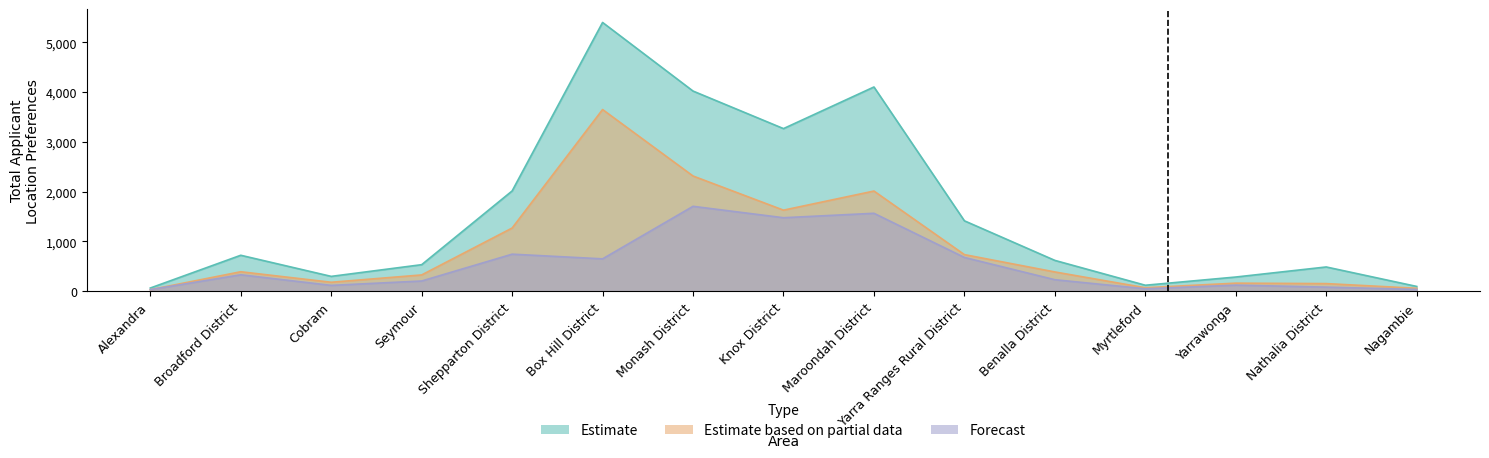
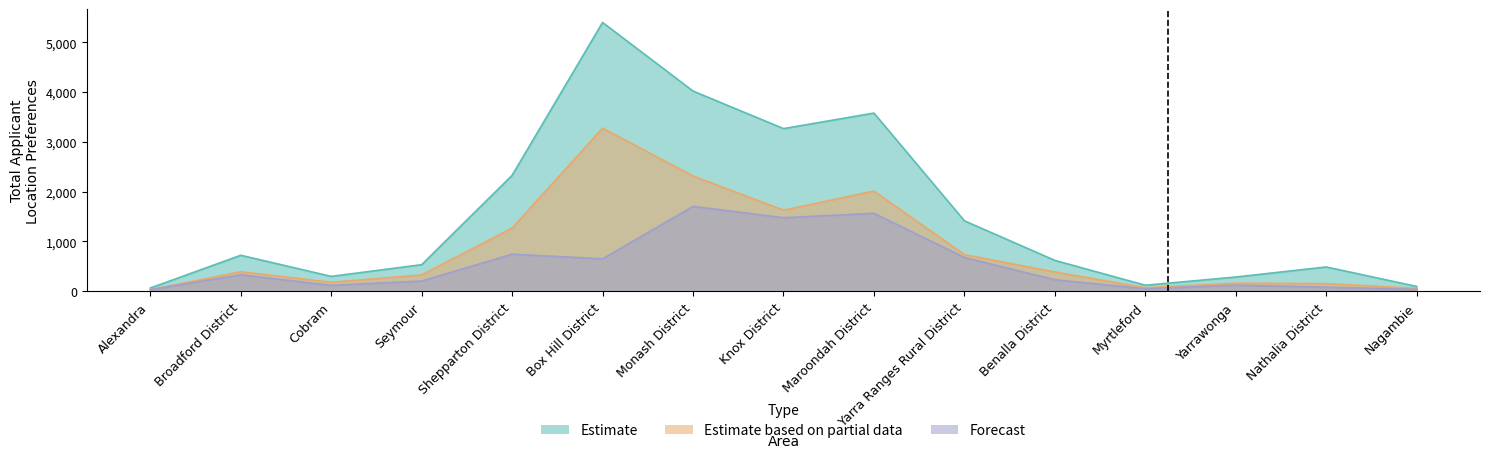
Estimate, Shepparton District: 2,000 -> 2,300
Estimate based on partial data, Box Hill District: 3,700 -> 3,300
Estimate, Maroondah District: 4,100 -> 3,600
